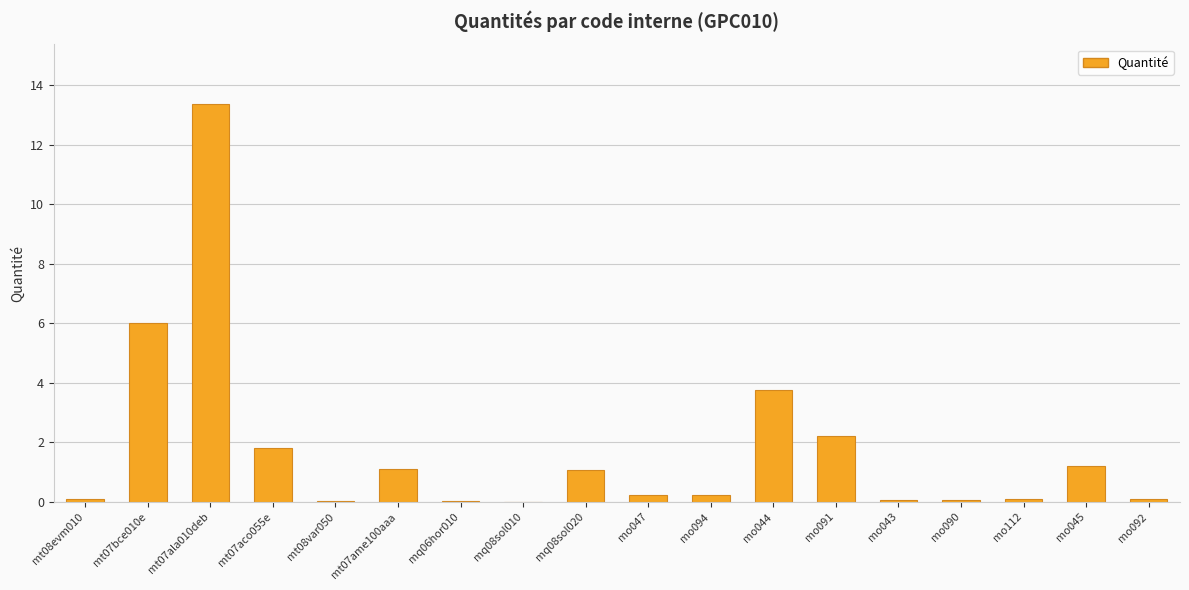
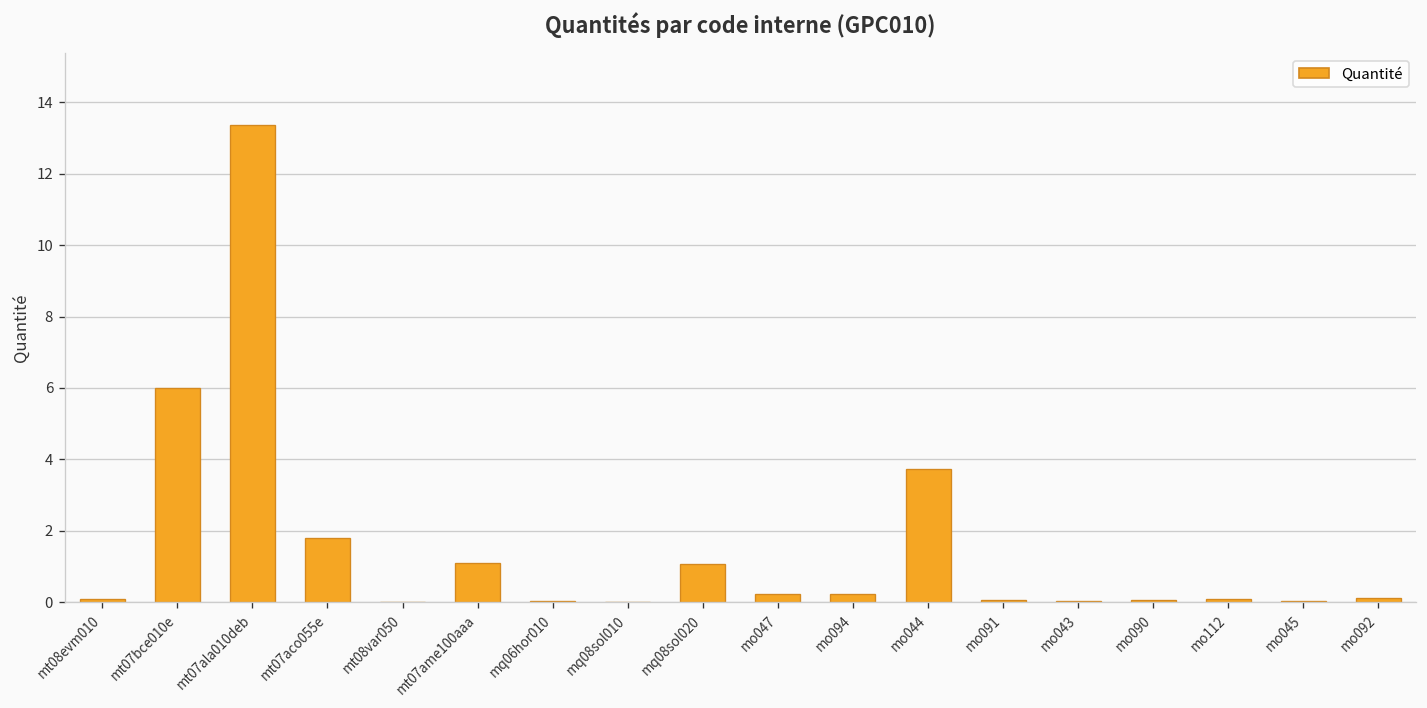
mo091: 2.2 -> 0.1
mo045: 1.2 -> 0.0
